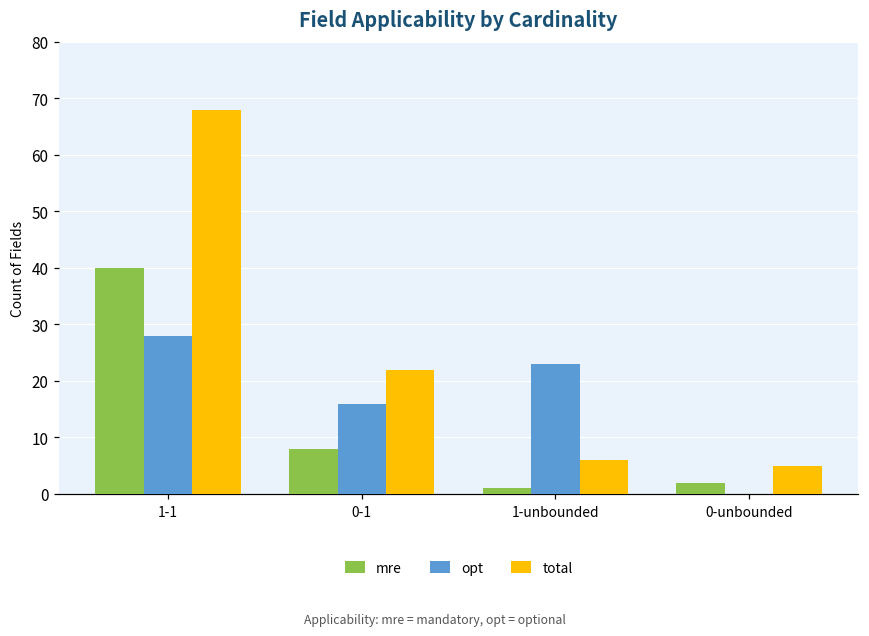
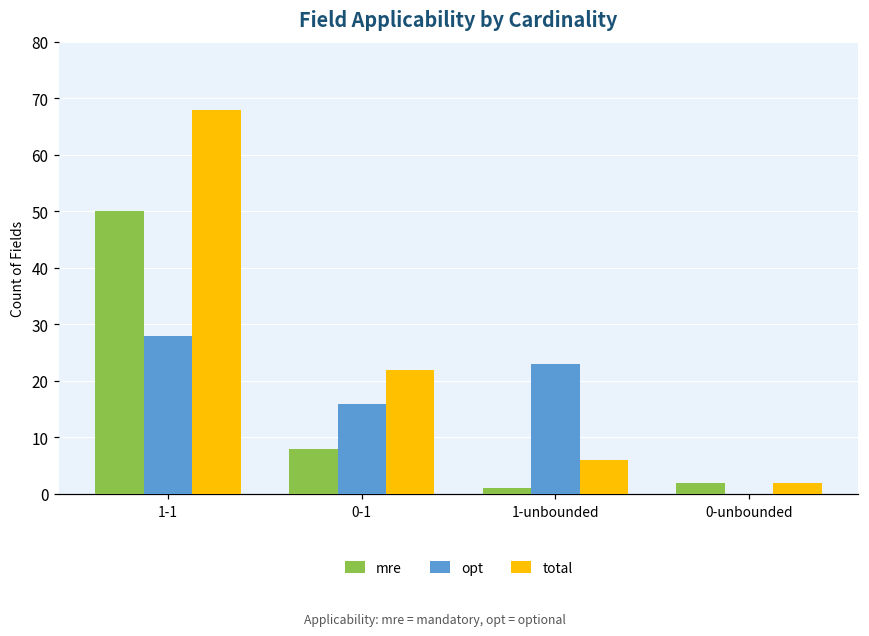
mre, 1-1: 40 -> 50
total, 0-unbounded: 5 -> 2
